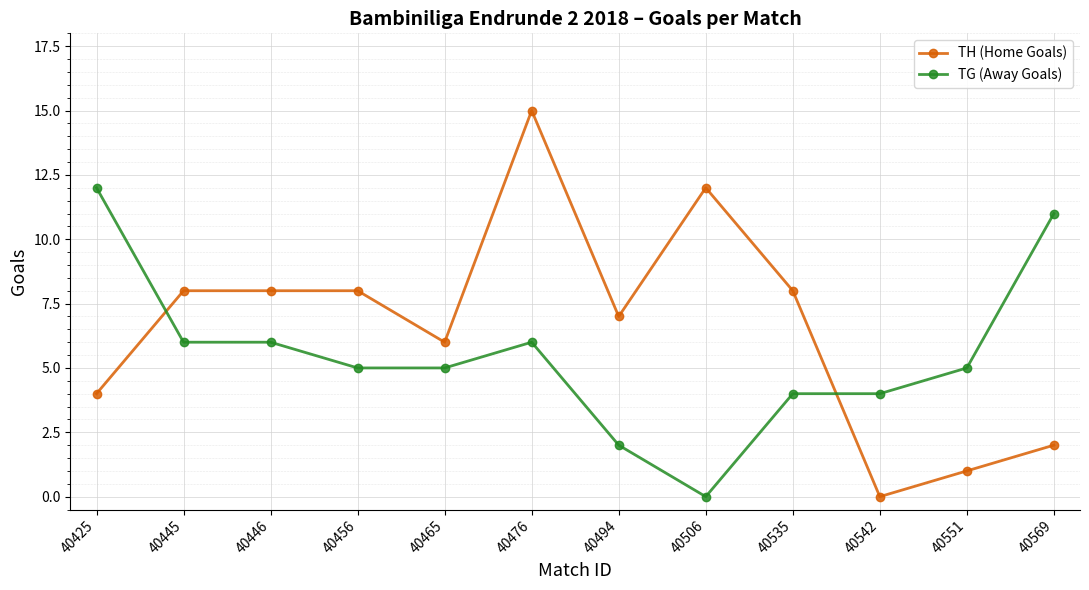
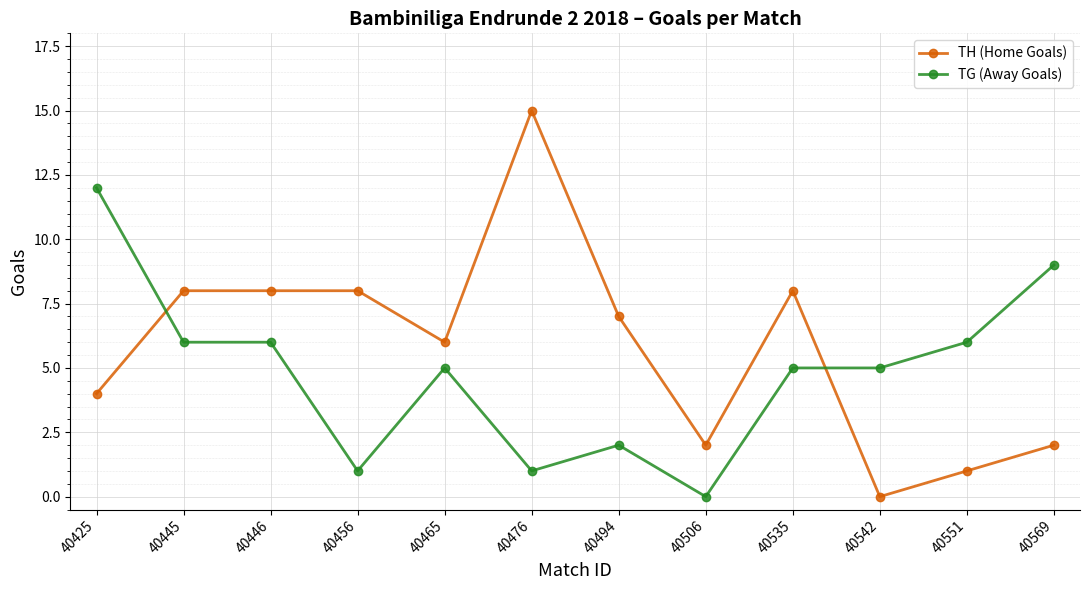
TG (Away Goals), 40456: 5 -> 1
TG (Away Goals), 40476: 6 -> 1
TH (Home Goals), 40506: 12 -> 2
TG (Away Goals), 40535: 4 -> 5
TG (Away Goals), 40542: 4 -> 5
TG (Away Goals), 40551: 5 -> 6
TG (Away Goals), 40569: 11 -> 9
